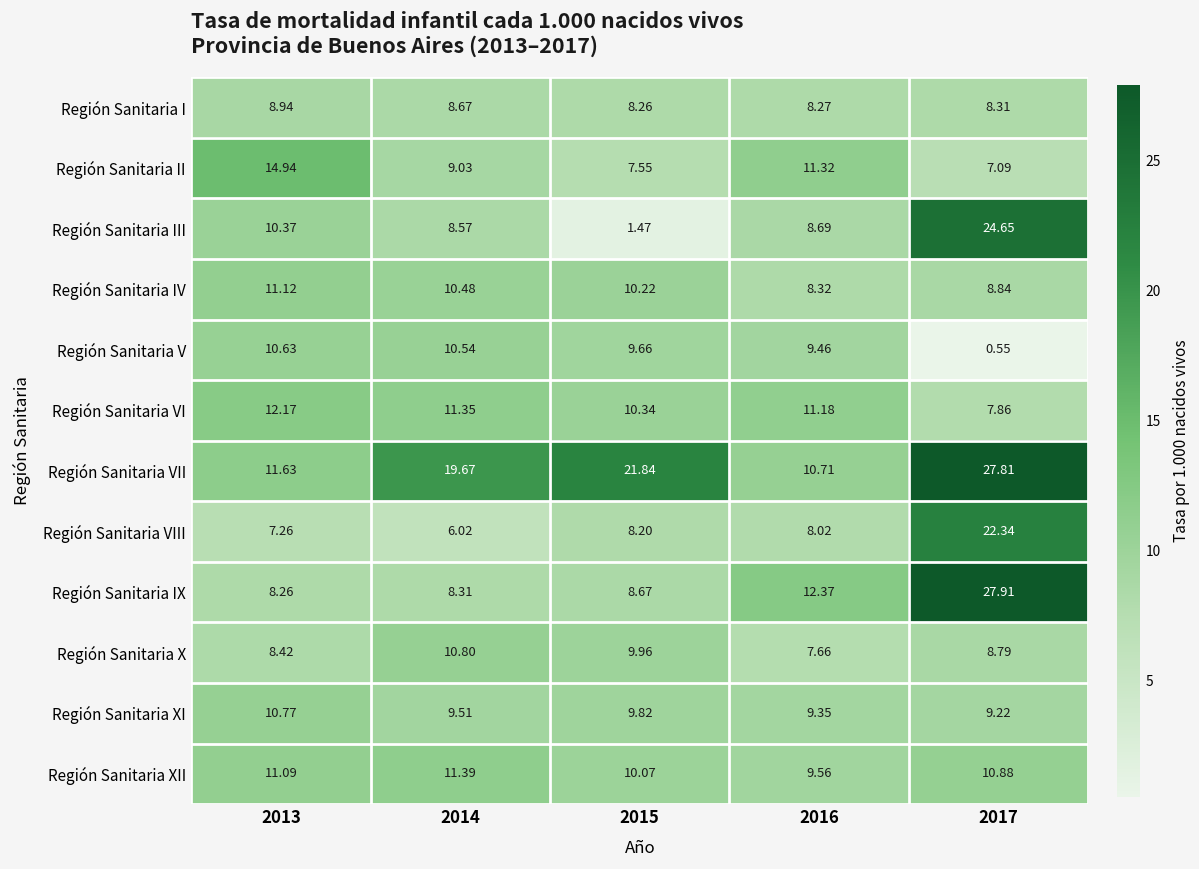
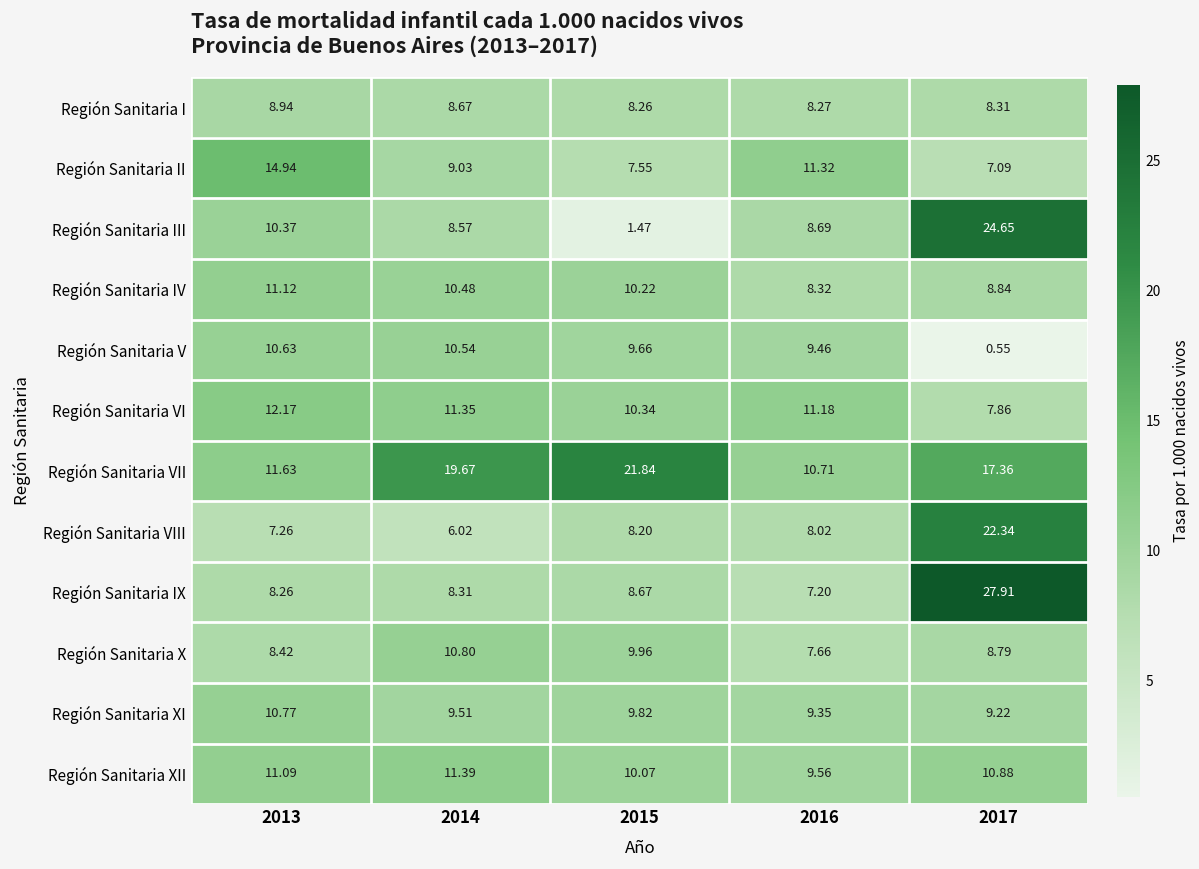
Región Sanitaria VII, 2017: 27.81 -> 17.36
Región Sanitaria IX, 2016: 12.37 -> 7.20
